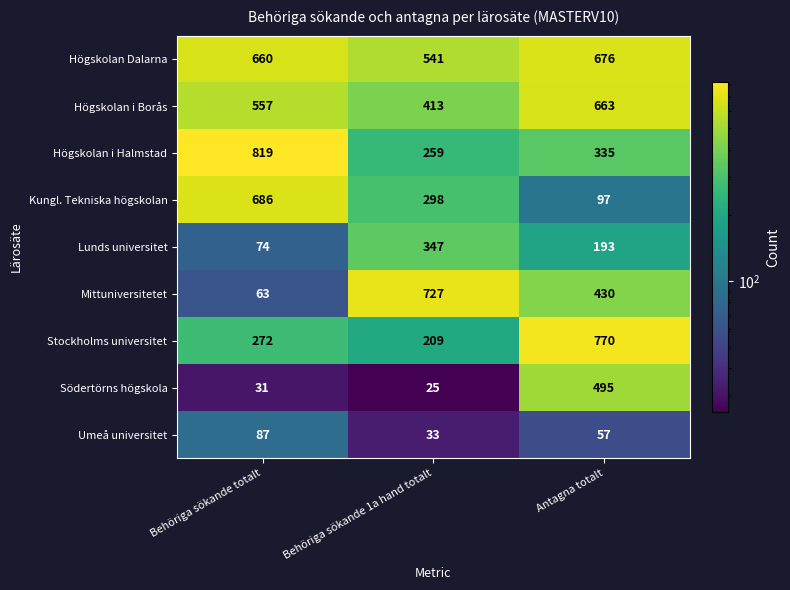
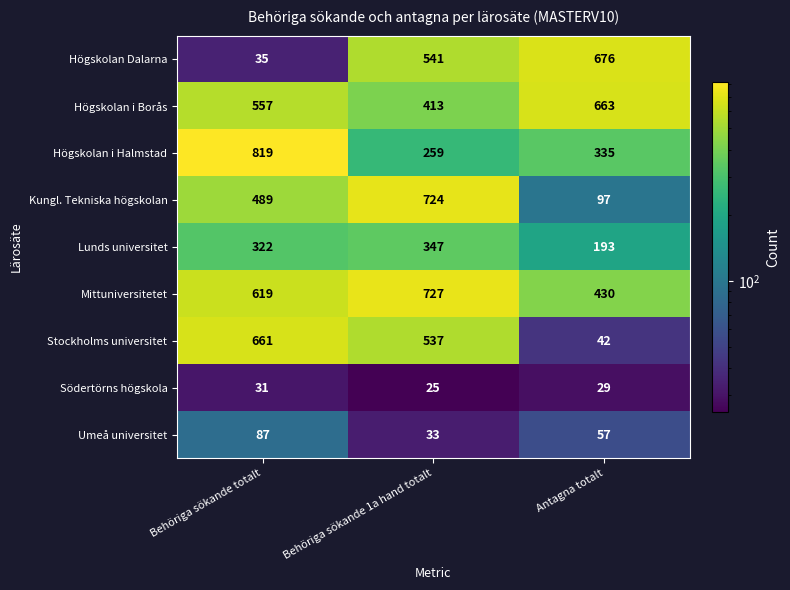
Högskolan Dalarna, Behöriga sökande totalt: 660 -> 35
Kungl. Tekniska högskolan, Behöriga sökande totalt: 686 -> 489
Kungl. Tekniska högskolan, Behöriga sökande 1a hand totalt: 298 -> 724
Lunds universitet, Behöriga sökande totalt: 74 -> 322
Mittuniversitetet, Behöriga sökande totalt: 63 -> 619
Stockholms universitet, Behöriga sökande totalt: 272 -> 661
Stockholms universitet, Behöriga sökande 1a hand totalt: 209 -> 537
Stockholms universitet, Antagna totalt: 770 -> 42
Södertörns högskola, Antagna totalt: 495 -> 29
